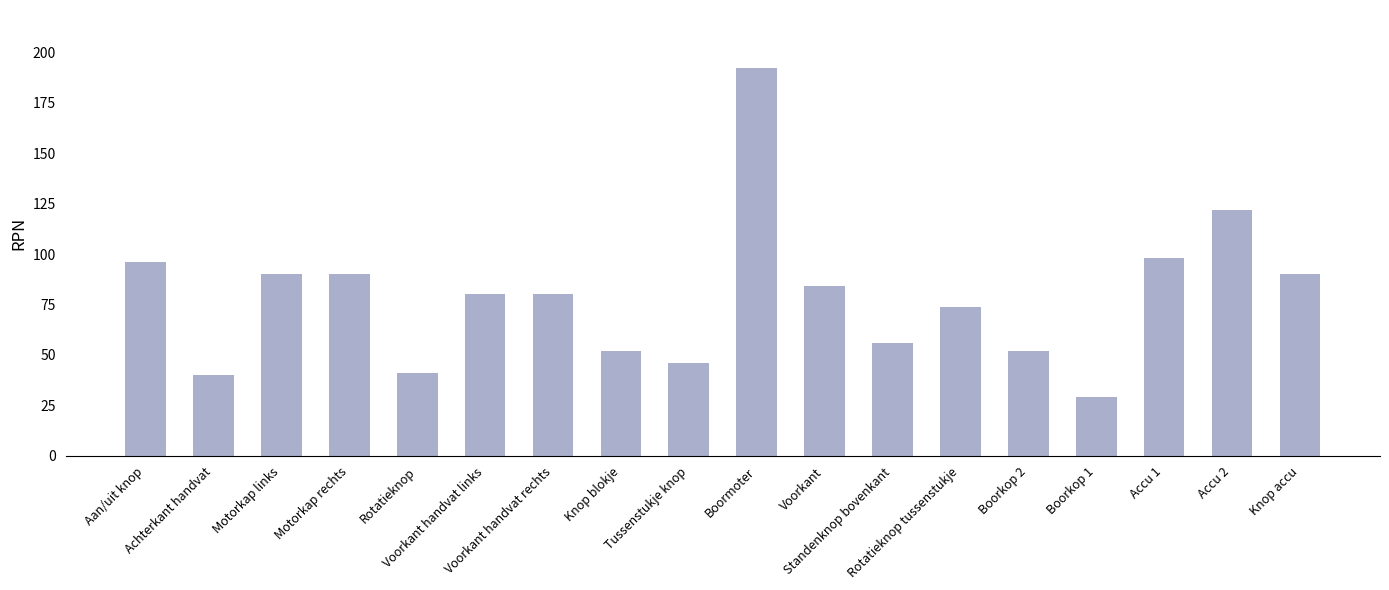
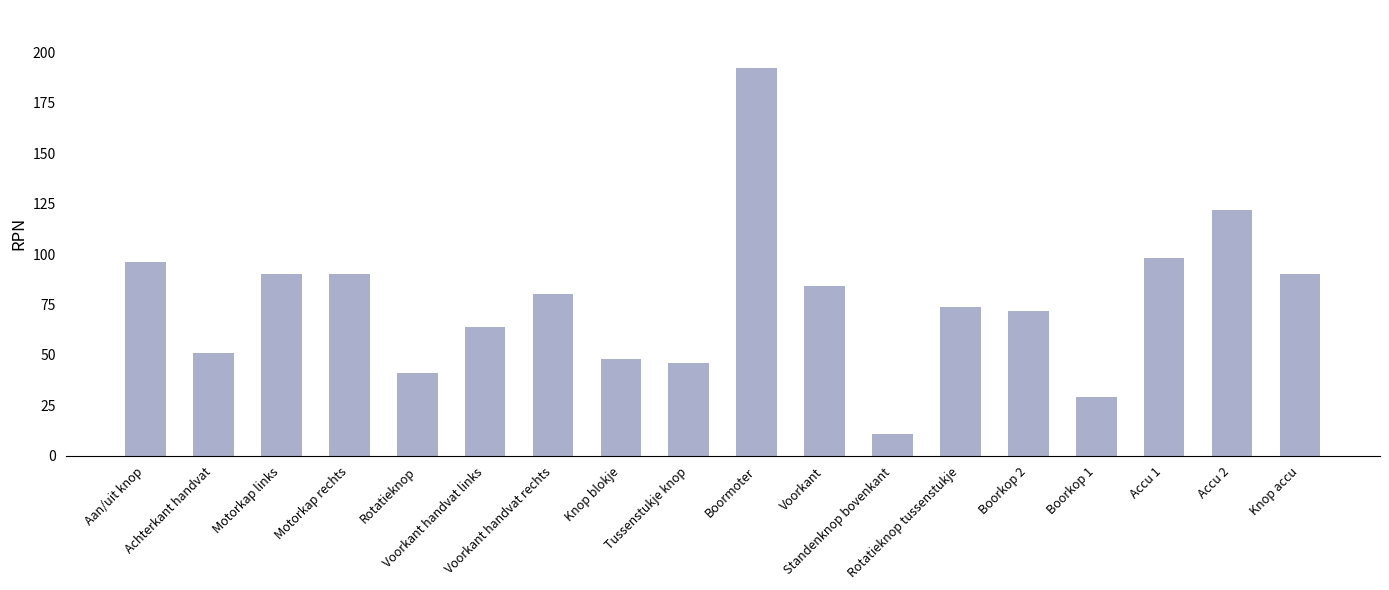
Achterkant handvat: 40 -> 51
Voorkant handvat links: 80 -> 64
Knop blokje: 52 -> 48
Standenknop bovenkant: 56 -> 11
Boorkop 2: 52 -> 72
